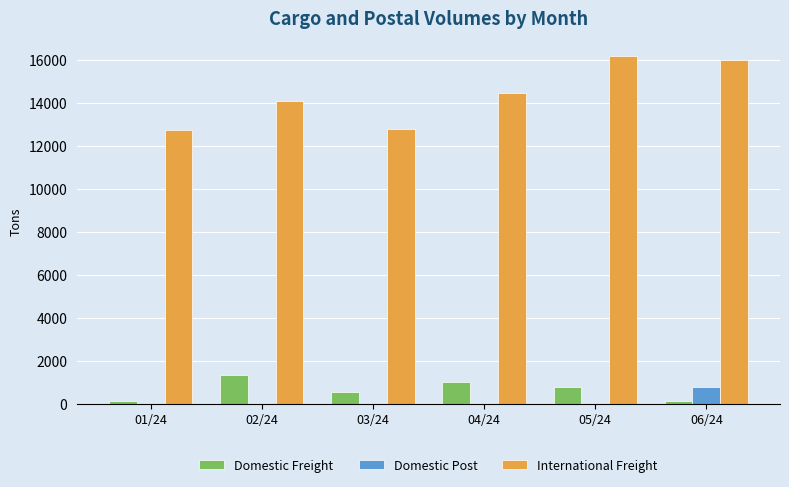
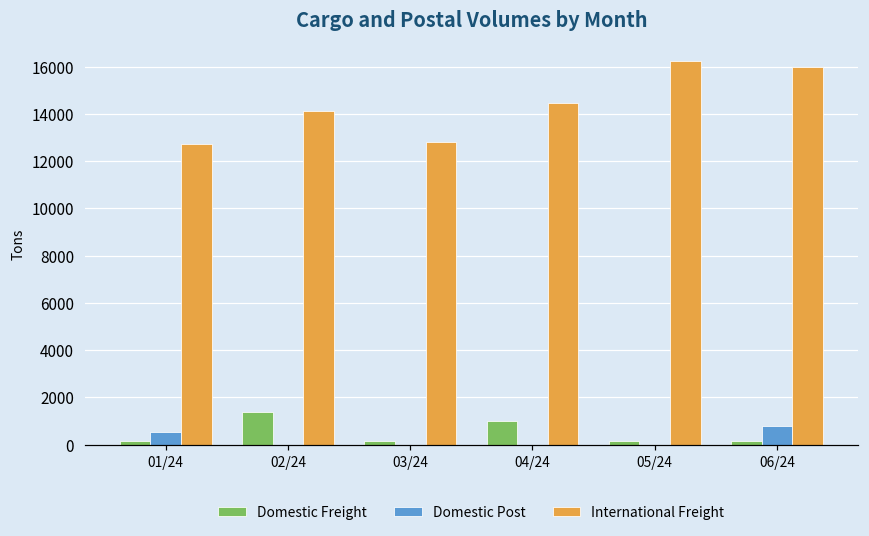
Domestic Post, 01/24: 0 -> 500
Domestic Freight, 03/24: 600 -> 100
Domestic Freight, 05/24: 800 -> 200
